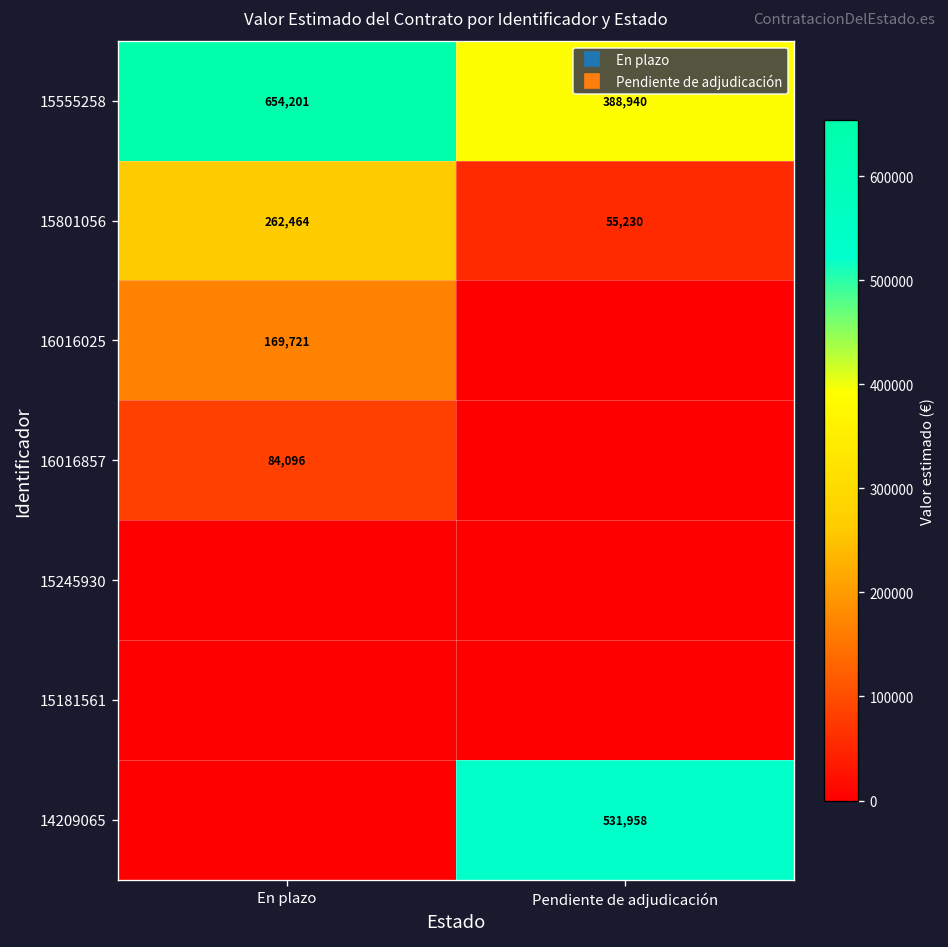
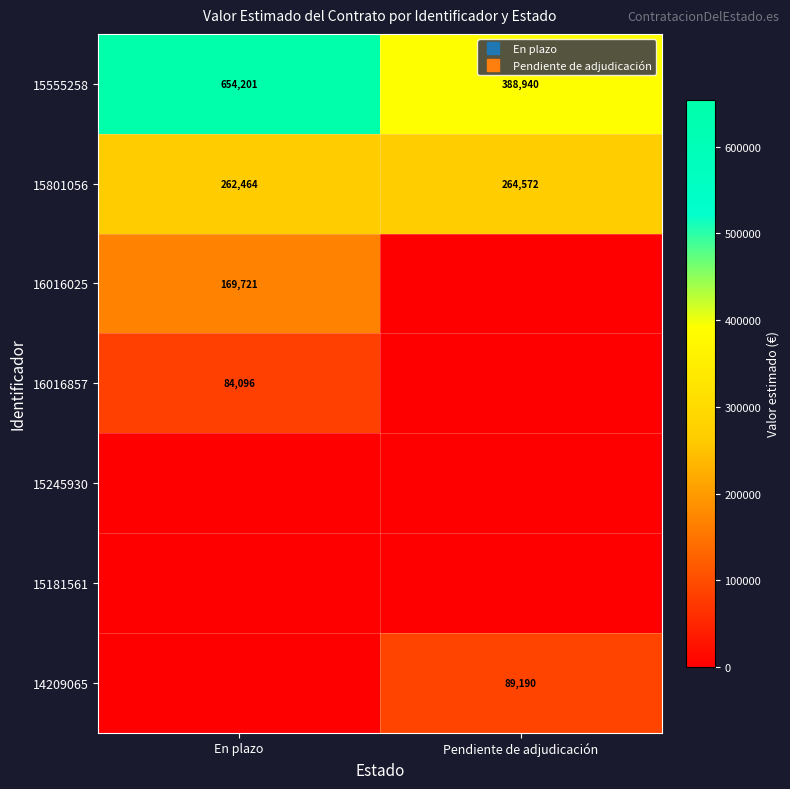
15801056, Pendiente de adjudicación: 55,230 -> 264,572
14209065, Pendiente de adjudicación: 531,958 -> 89,190
